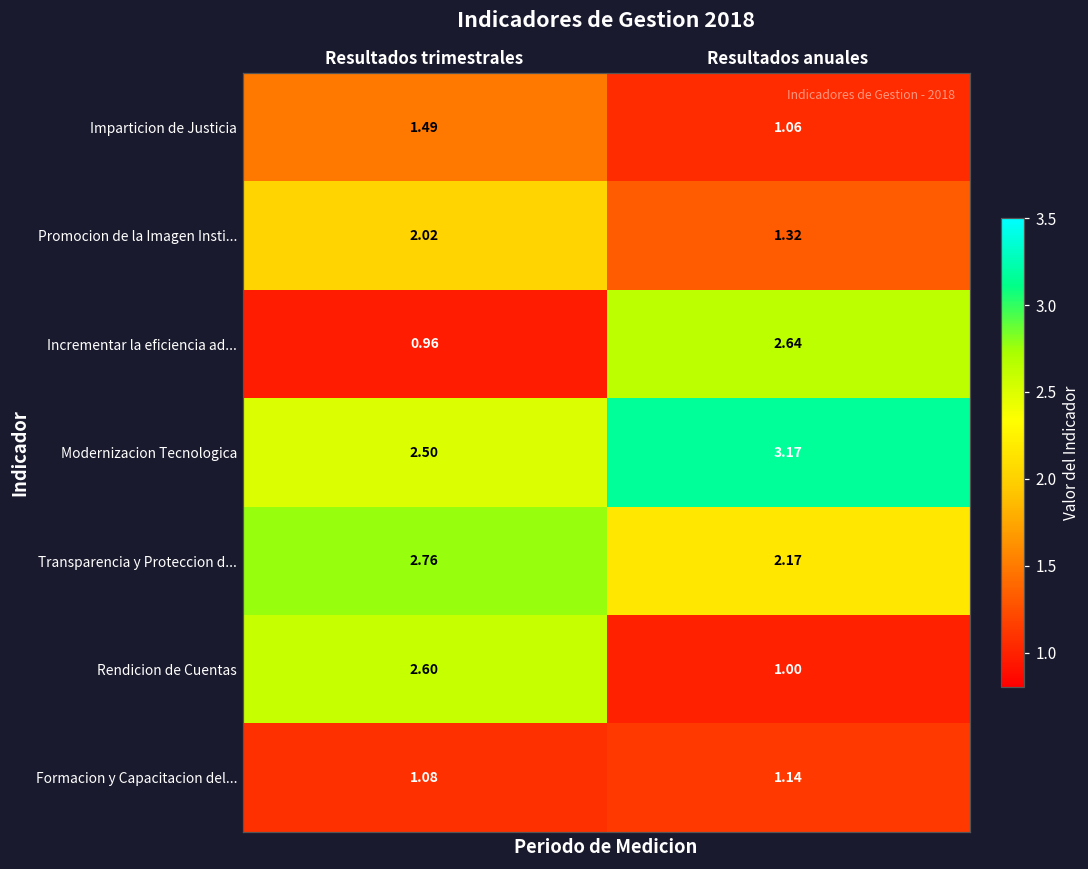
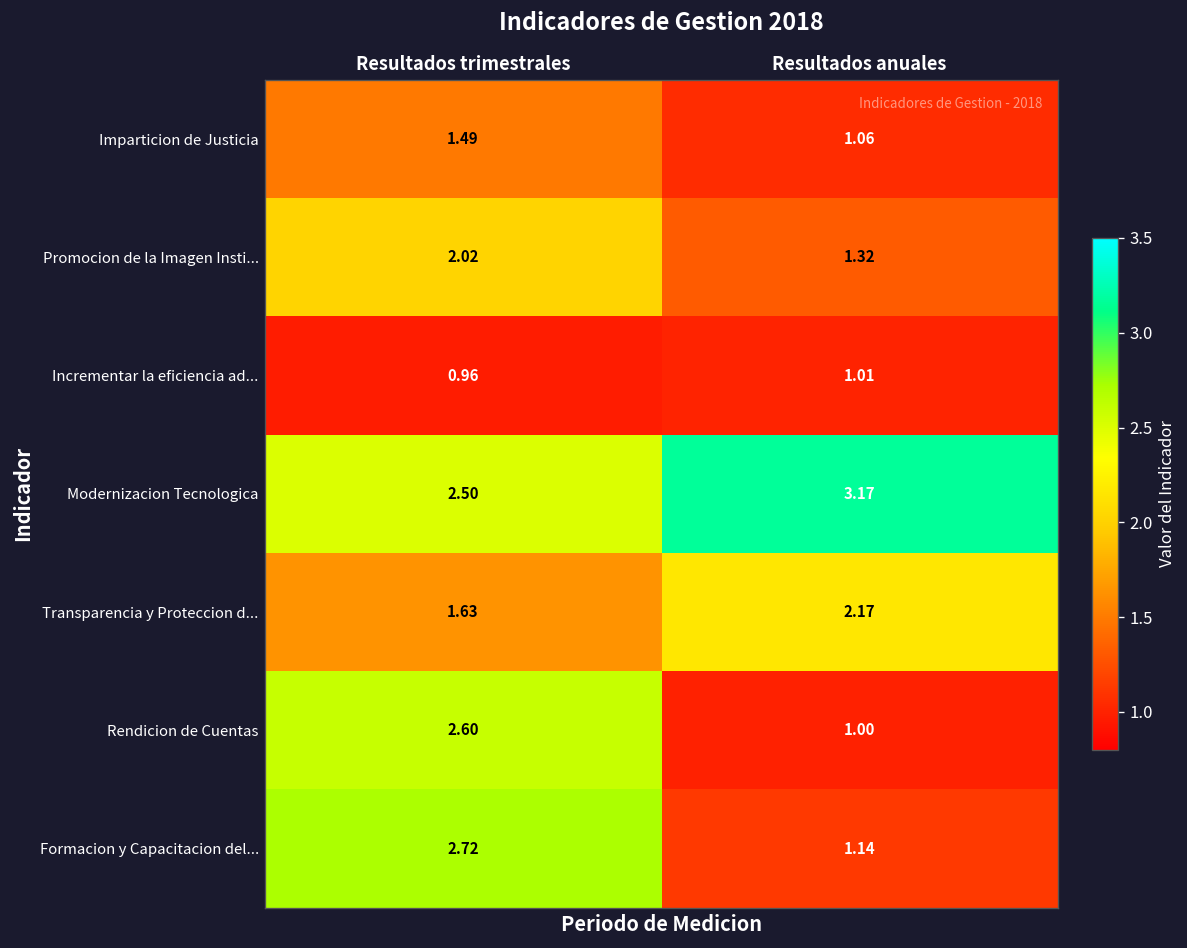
Incrementar la eficiencia ad..., Resultados anuales: 2.64 -> 1.01
Transparencia y Proteccion d..., Resultados trimestrales: 2.76 -> 1.63
Formacion y Capacitacion del..., Resultados trimestrales: 1.08 -> 2.72
